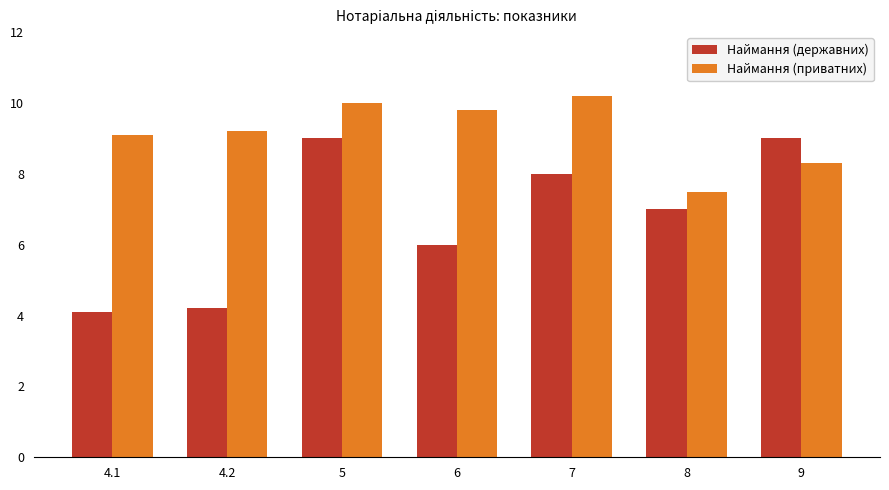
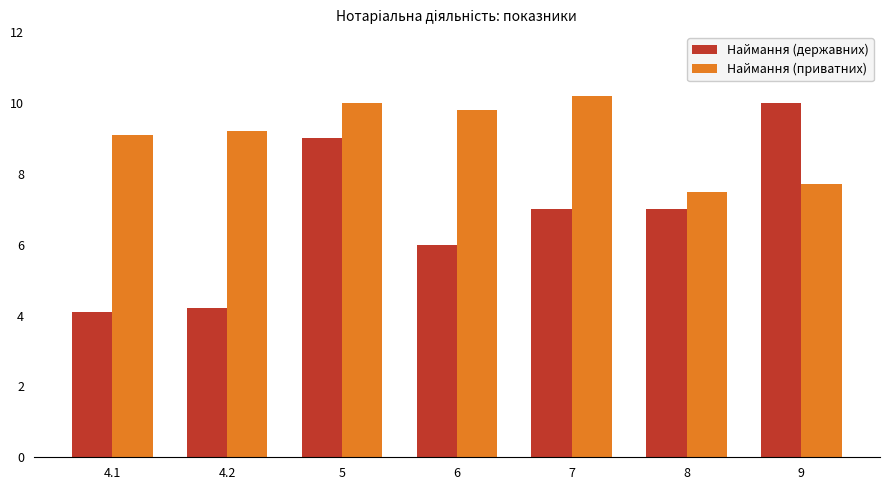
Наймання (державних), 7: 8 -> 7
Наймання (державних), 9: 9 -> 10
Наймання (приватних), 9: 8.3 -> 7.7
